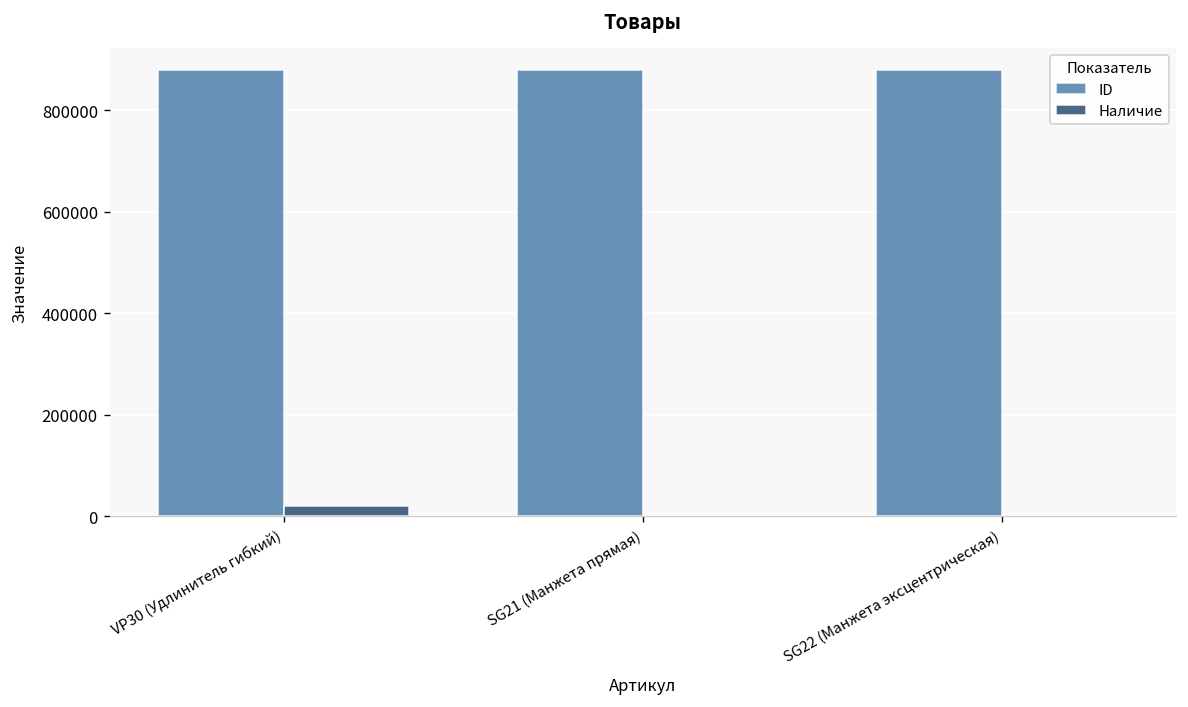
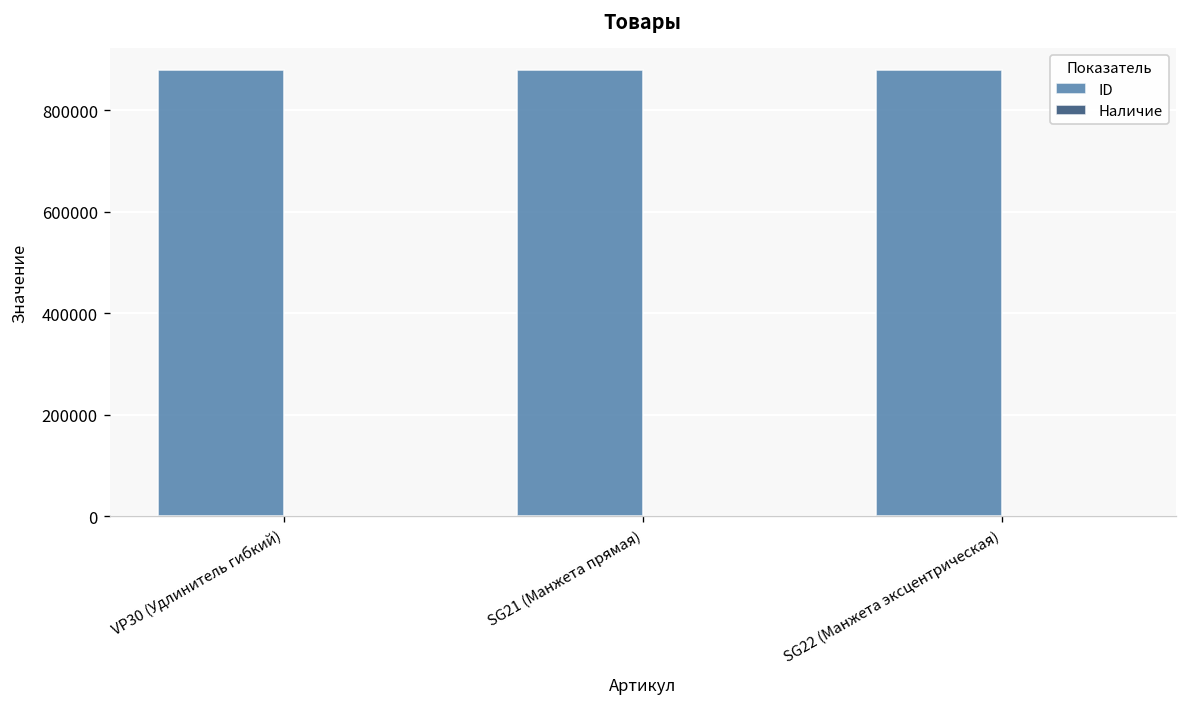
Наличие, VP30 (Удлинитель гибкий): 20000 -> 0
